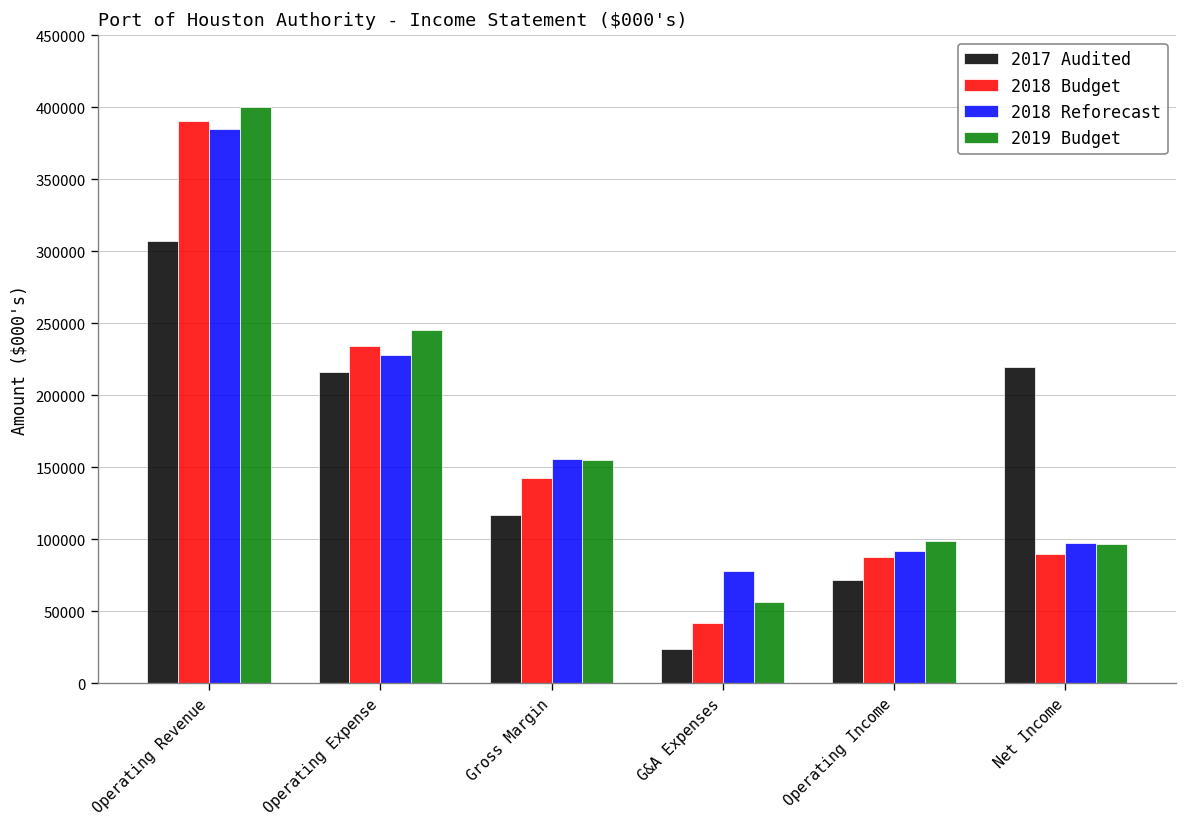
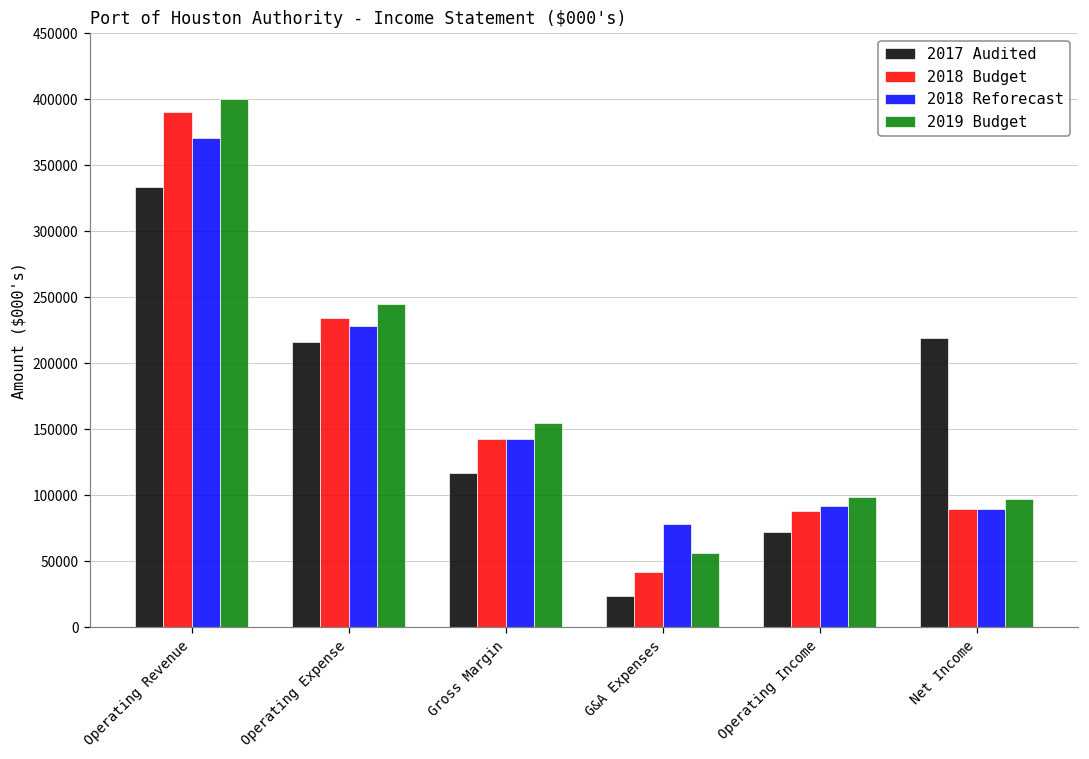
2017 Audited, Operating Revenue: 307000 -> 333000
2018 Reforecast, Operating Revenue: 385000 -> 371000
2018 Reforecast, Gross Margin: 156000 -> 143000
2018 Reforecast, Net Income: 98000 -> 90000
